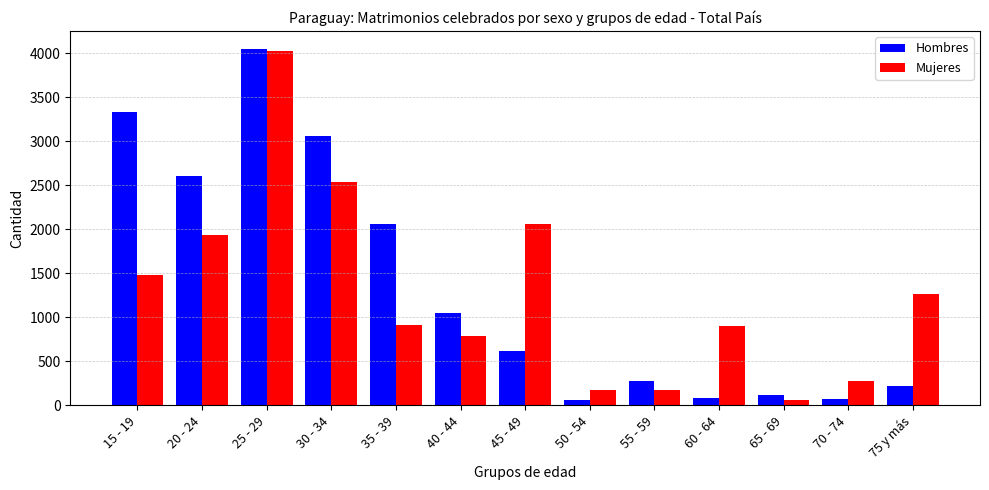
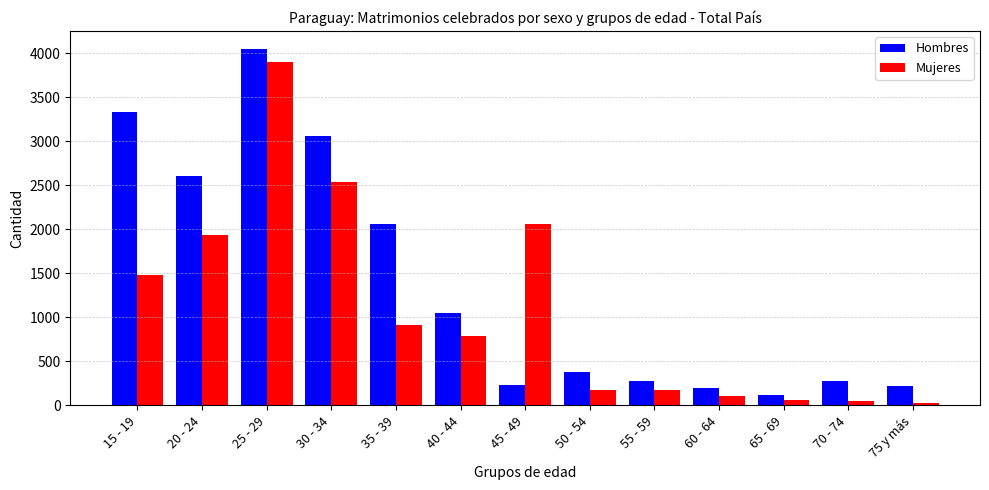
Mujeres, 25 - 29: 4000 -> 3900
Hombres, 45 - 49: 600 -> 200
Hombres, 50 - 54: 100 -> 400
Hombres, 60 - 64: 100 -> 200
Mujeres, 60 - 64: 900 -> 100
Hombres, 70 - 74: 100 -> 300
Mujeres, 70 - 74: 300 -> 0
Mujeres, 75 y más: 1300 -> 0
